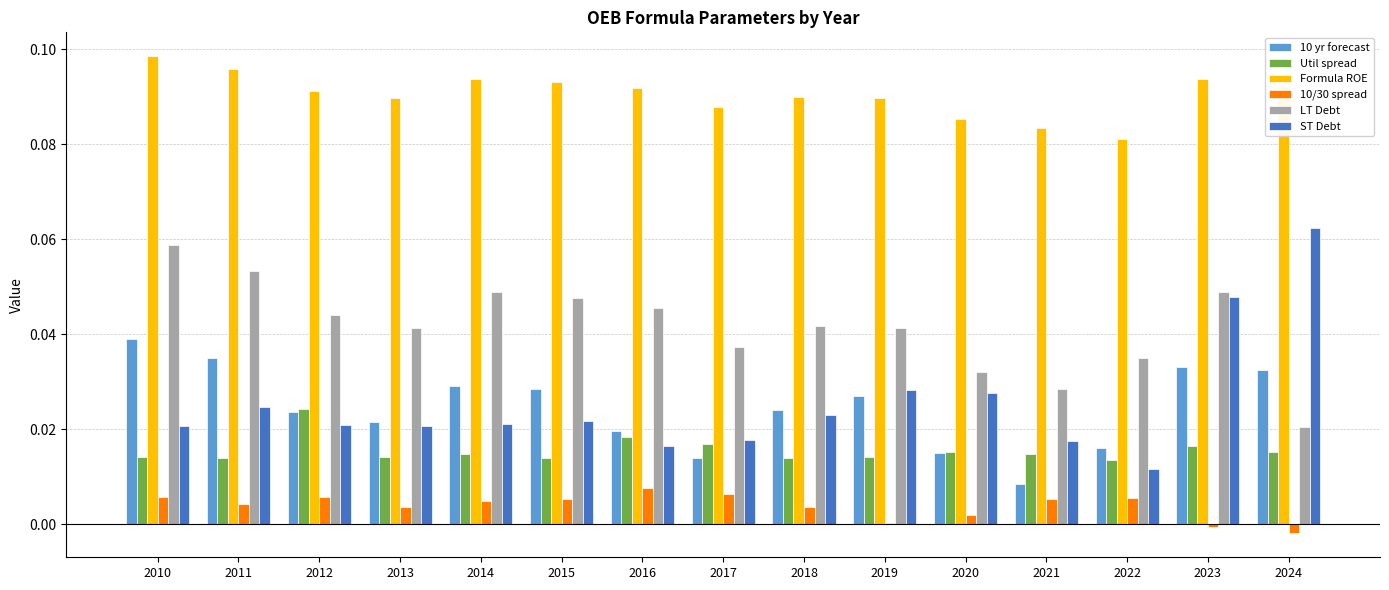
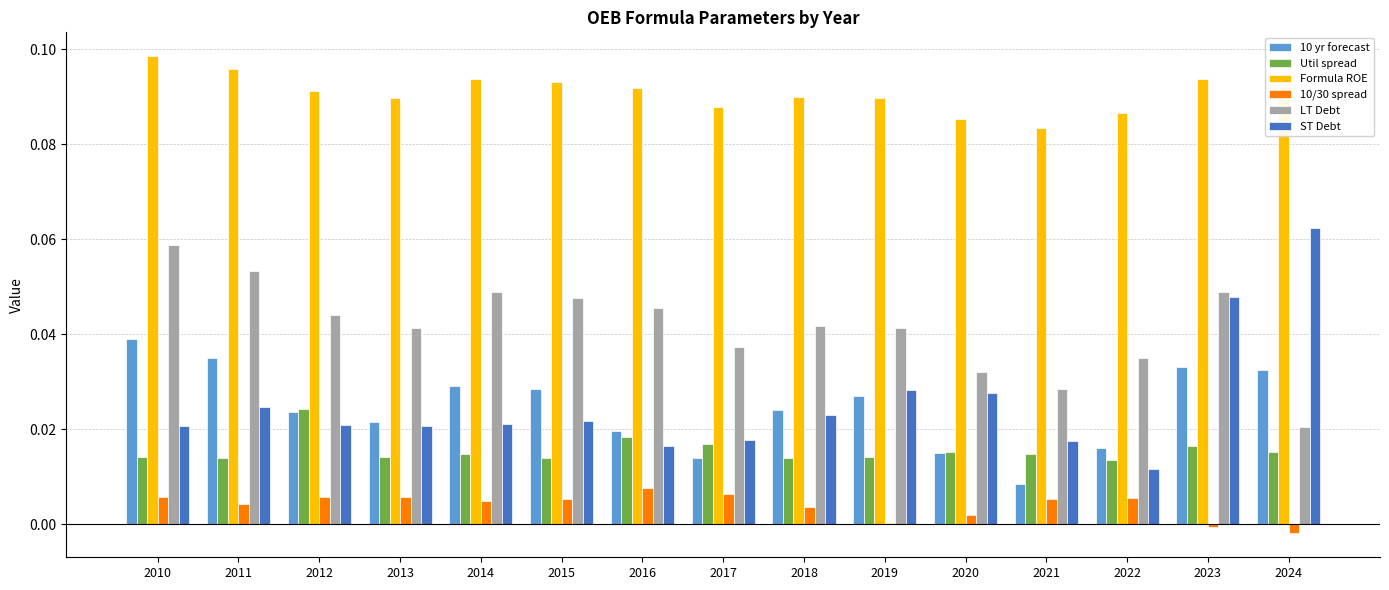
10/30 spread, 2013: 0.004 -> 0.006
Formula ROE, 2022: 0.081 -> 0.087
